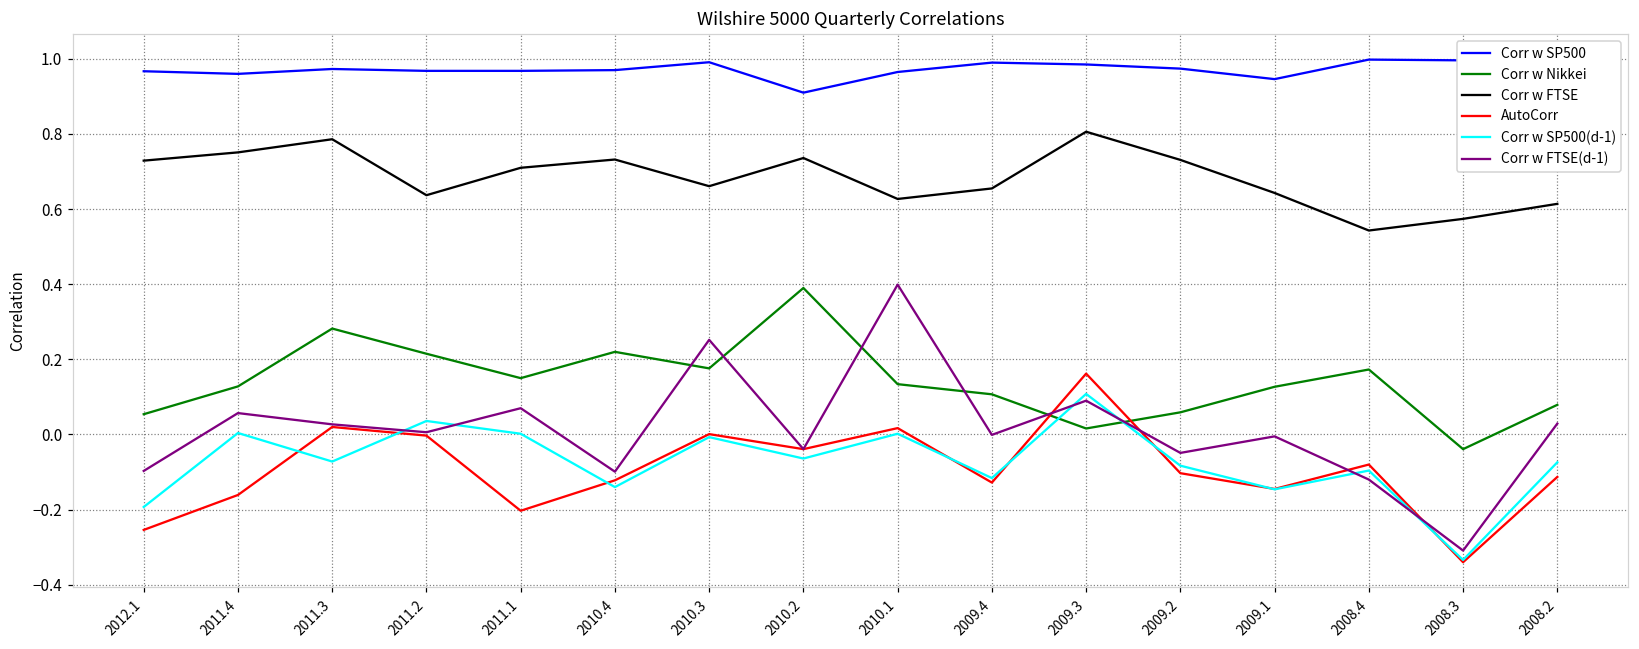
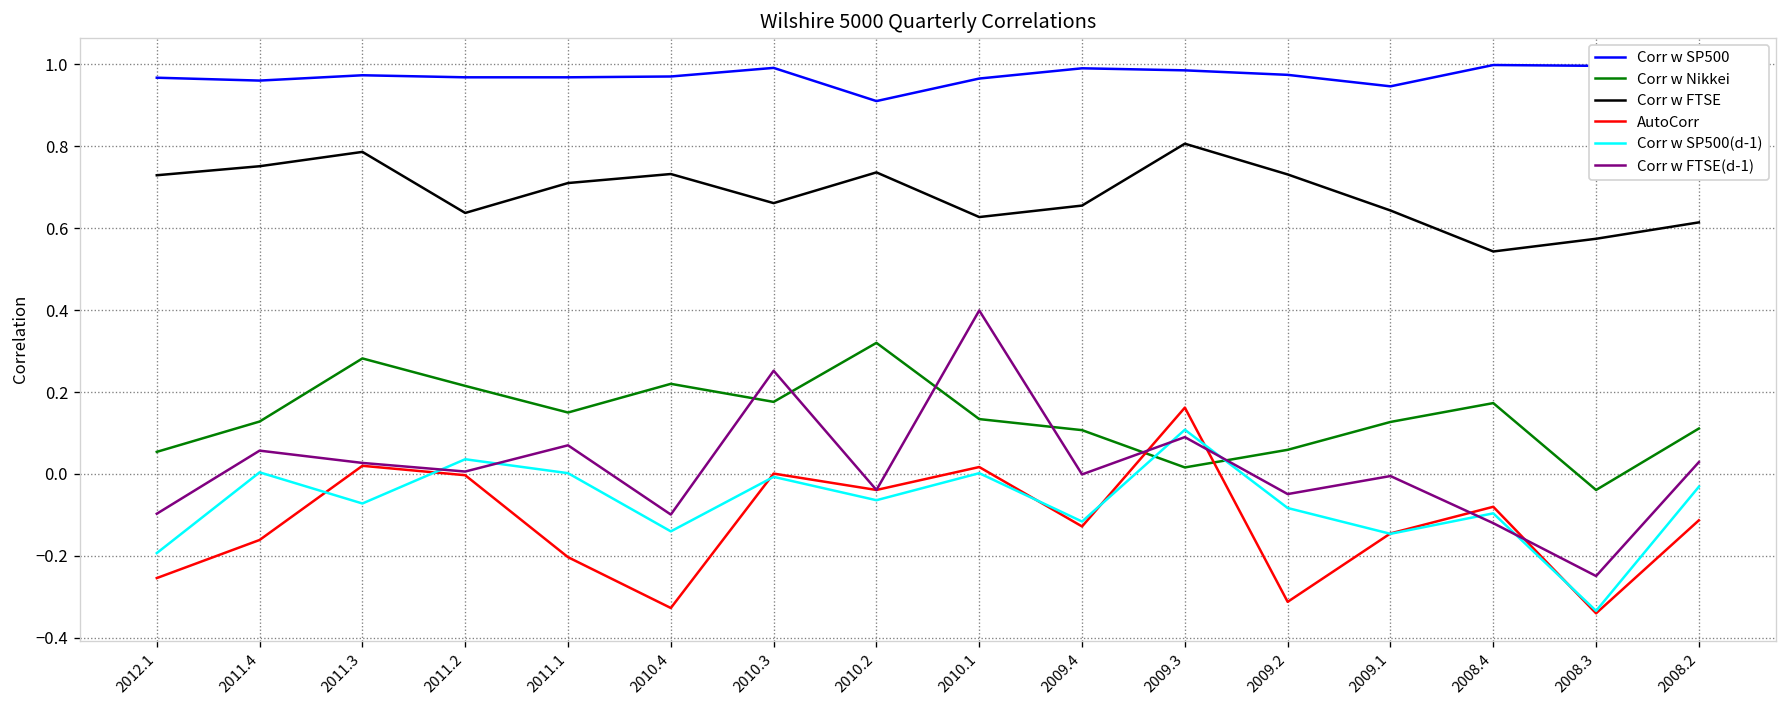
AutoCorr, 2010.4: -0.12 -> -0.33
Corr w Nikkei, 2010.2: 0.39 -> 0.32
AutoCorr, 2009.2: -0.10 -> -0.31
Corr w FTSE(d-1), 2008.3: -0.31 -> -0.25
Corr w Nikkei, 2008.2: 0.08 -> 0.11
Corr w SP500(d-1), 2008.2: -0.07 -> -0.03
